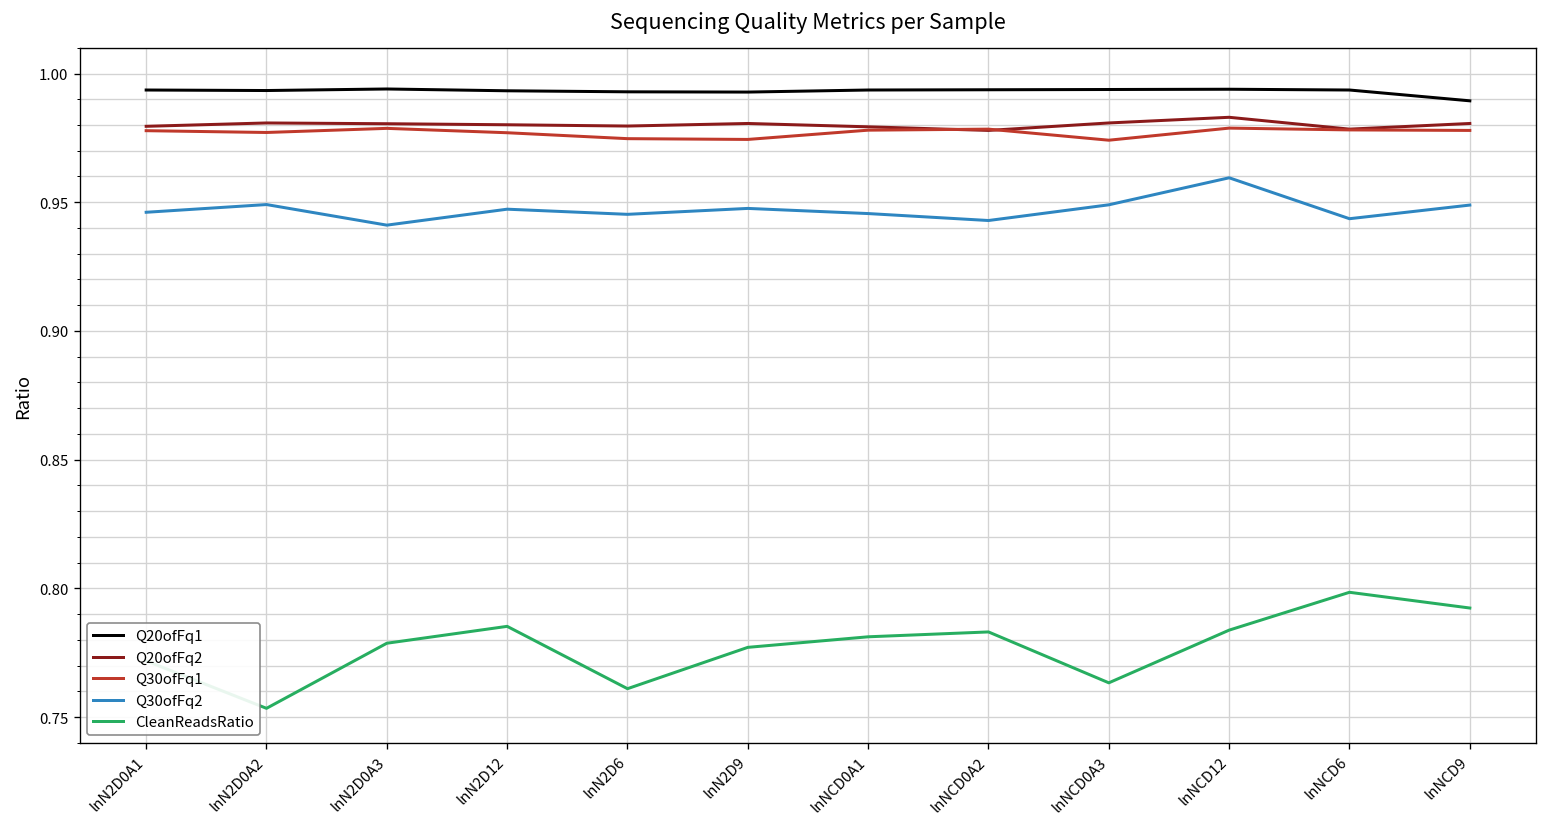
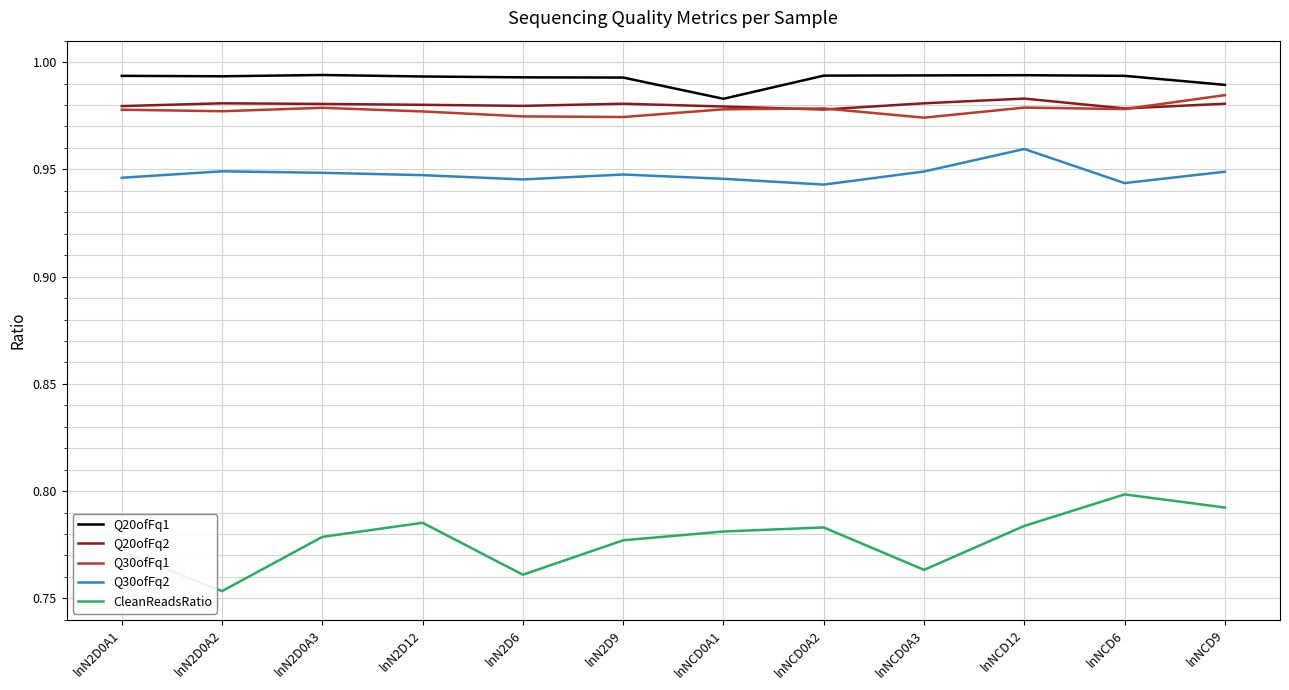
Q30ofFq2, lnN2D0A3: 0.941 -> 0.948
Q20ofFq1, lnNCD0A1: 0.994 -> 0.983
Q30ofFq1, lnNCD9: 0.978 -> 0.985
